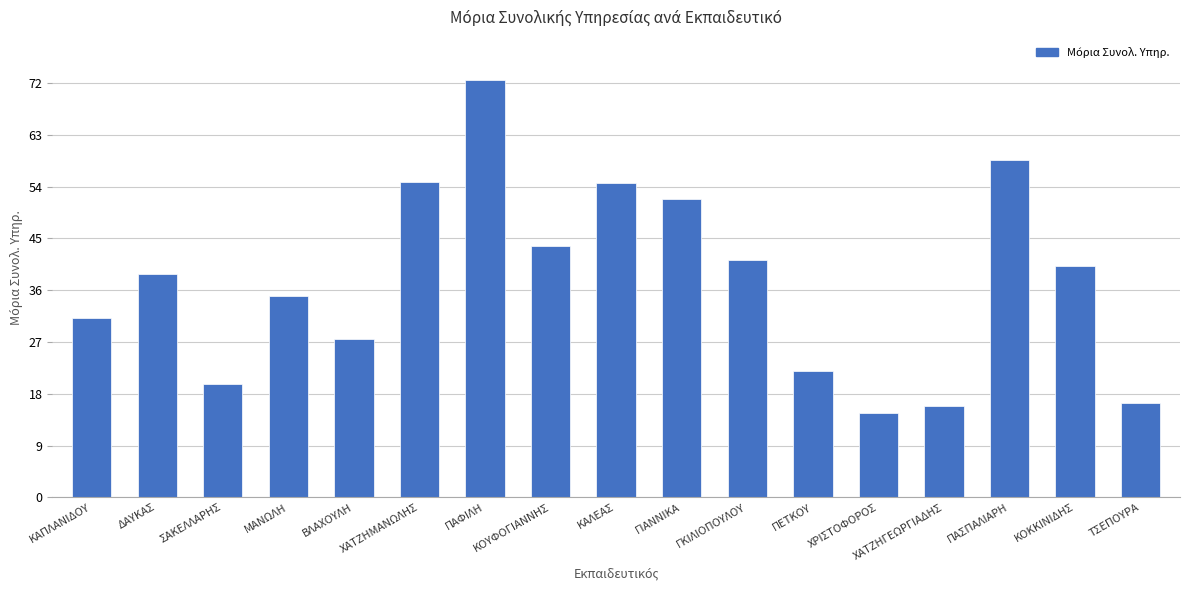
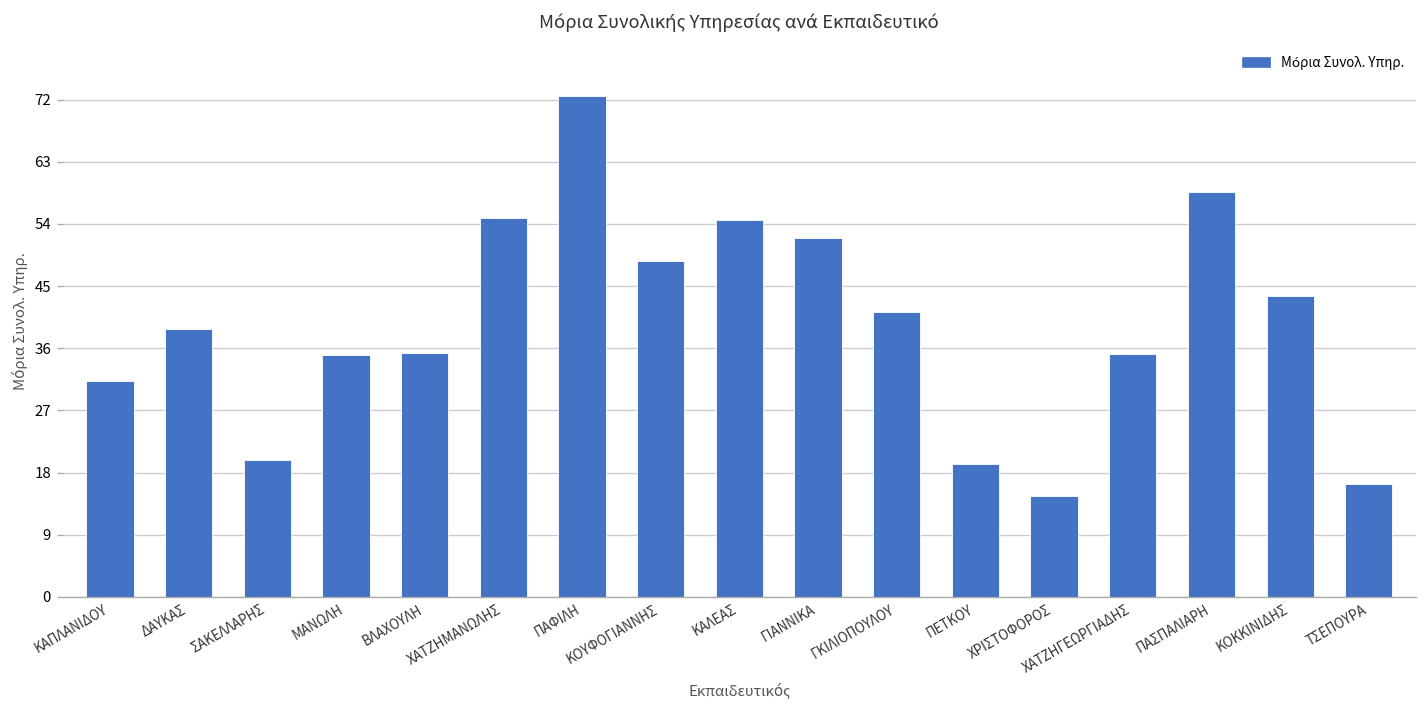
ΒΛΑΧΟΥΛΗ: 28 -> 35
ΚΟΥΦΟΓΙΑΝΝΗΣ: 44 -> 49
ΠΕΤΚΟΥ: 22 -> 19
ΧΑΤΖΗΓΕΩΡΓΙΑΔΗΣ: 16 -> 35
ΚΟΚΚΙΝΙΔΗΣ: 40 -> 44
